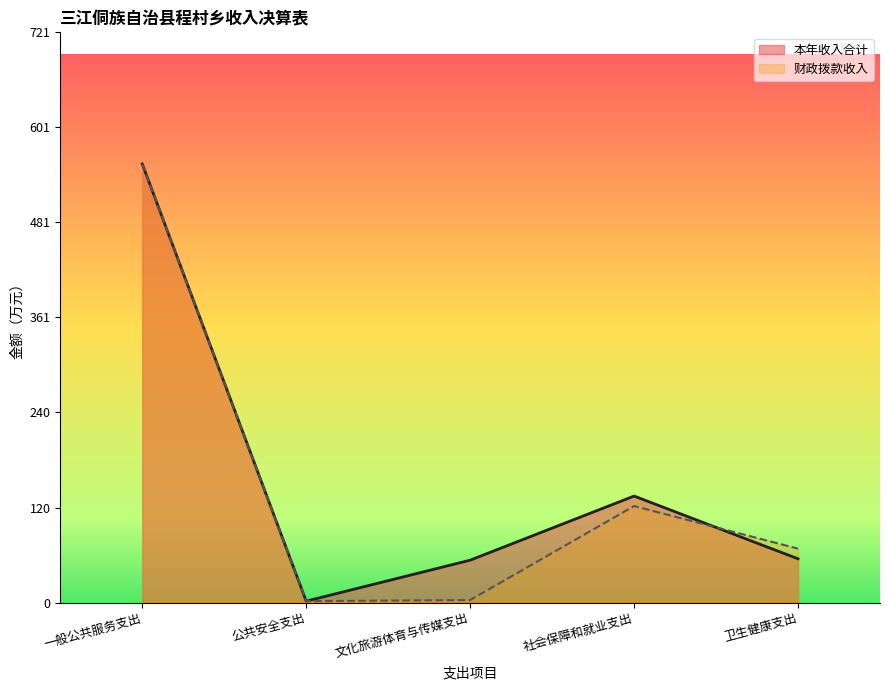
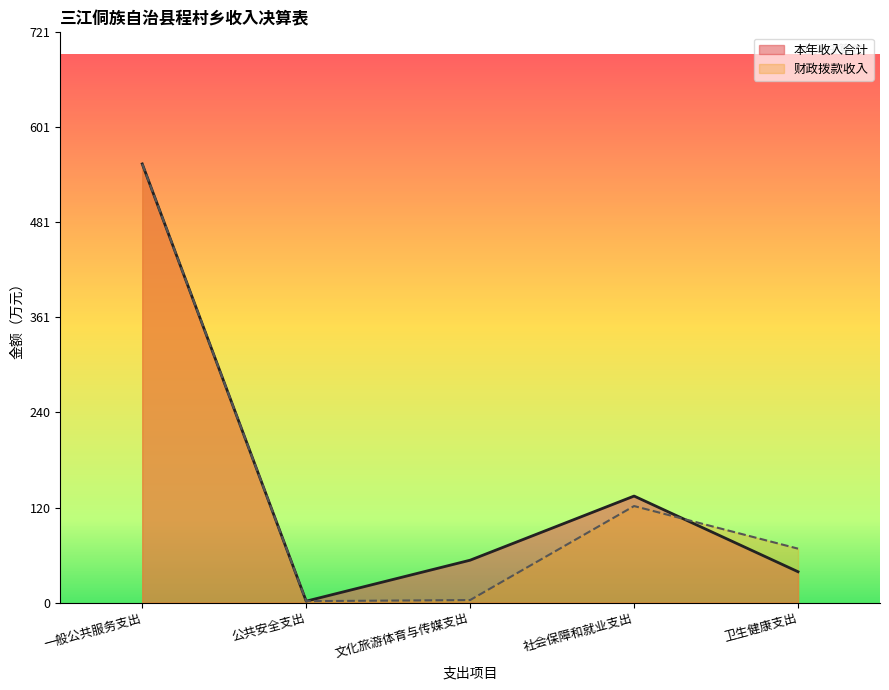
本年收入合计, 卫生健康支出: 60 -> 40
